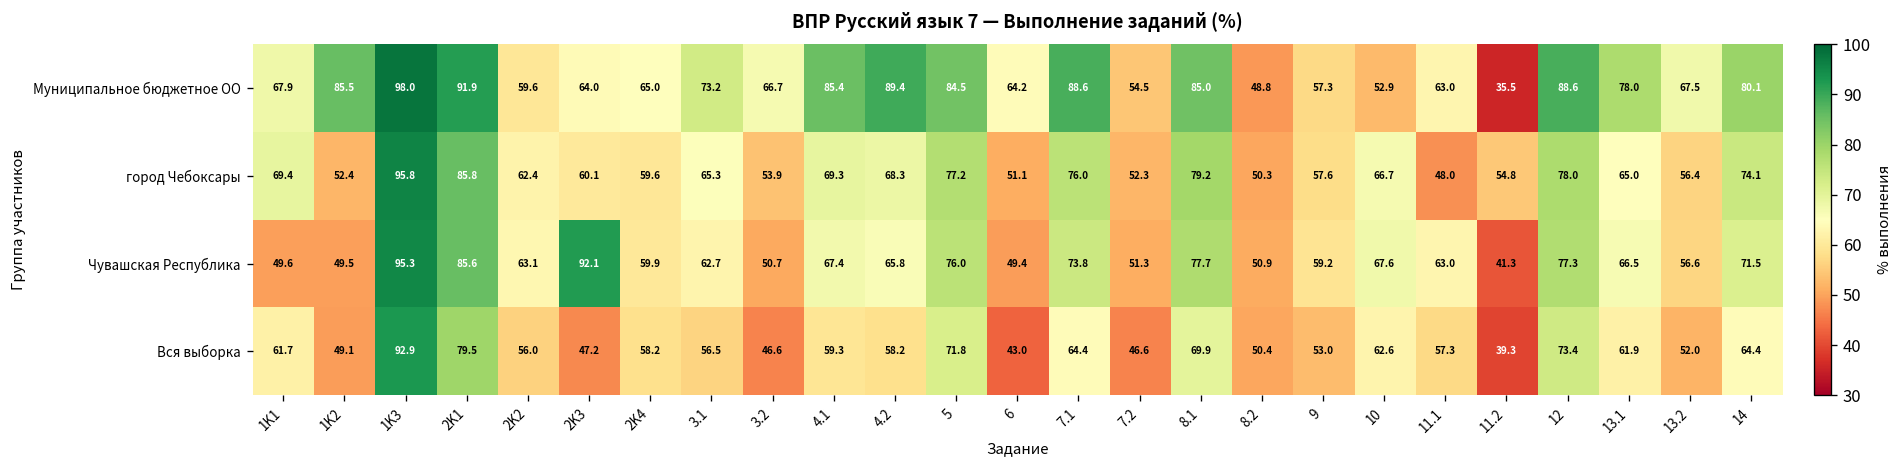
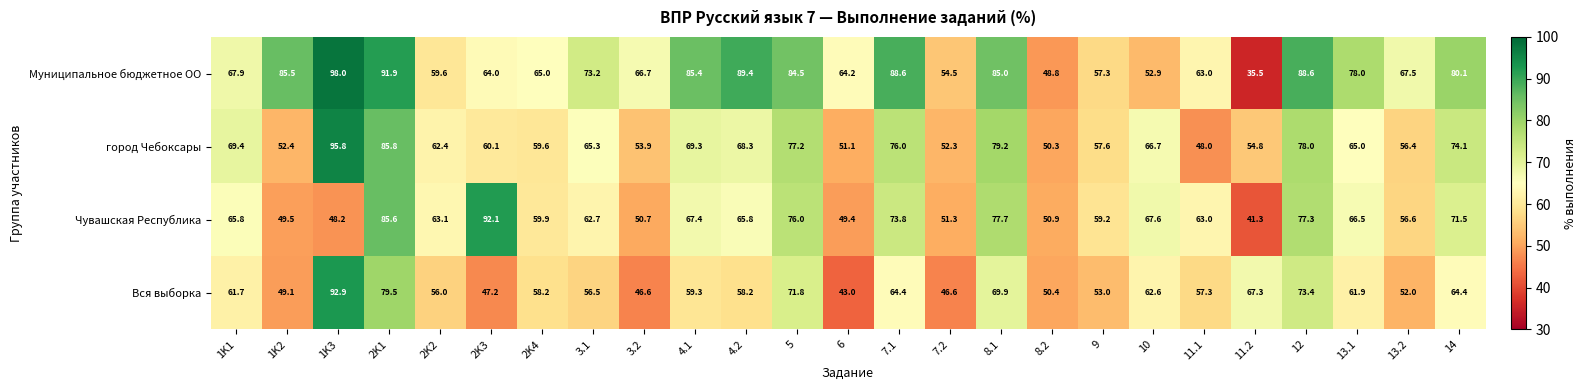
Чувашская Республика, 1K1: 49.6 -> 65.8
Чувашская Республика, 1K3: 95.3 -> 48.2
Вся выборка, 11.2: 39.3 -> 67.3
